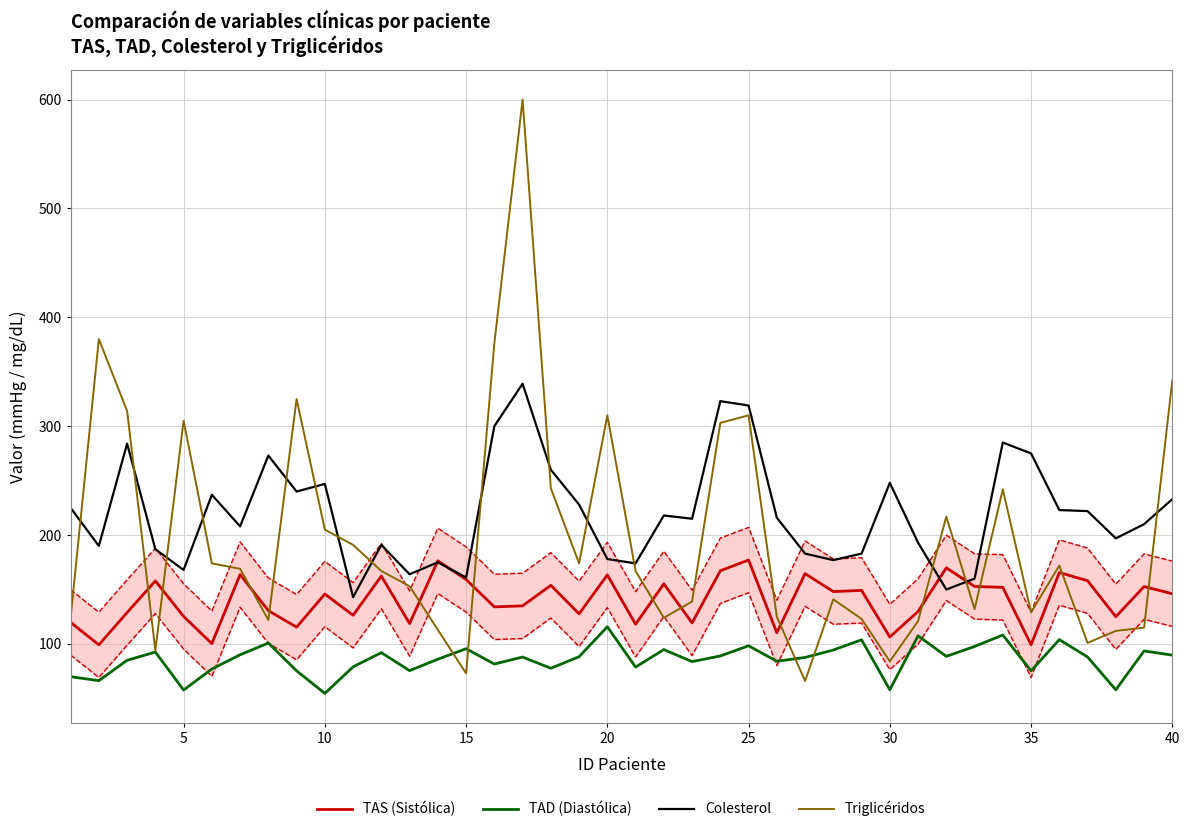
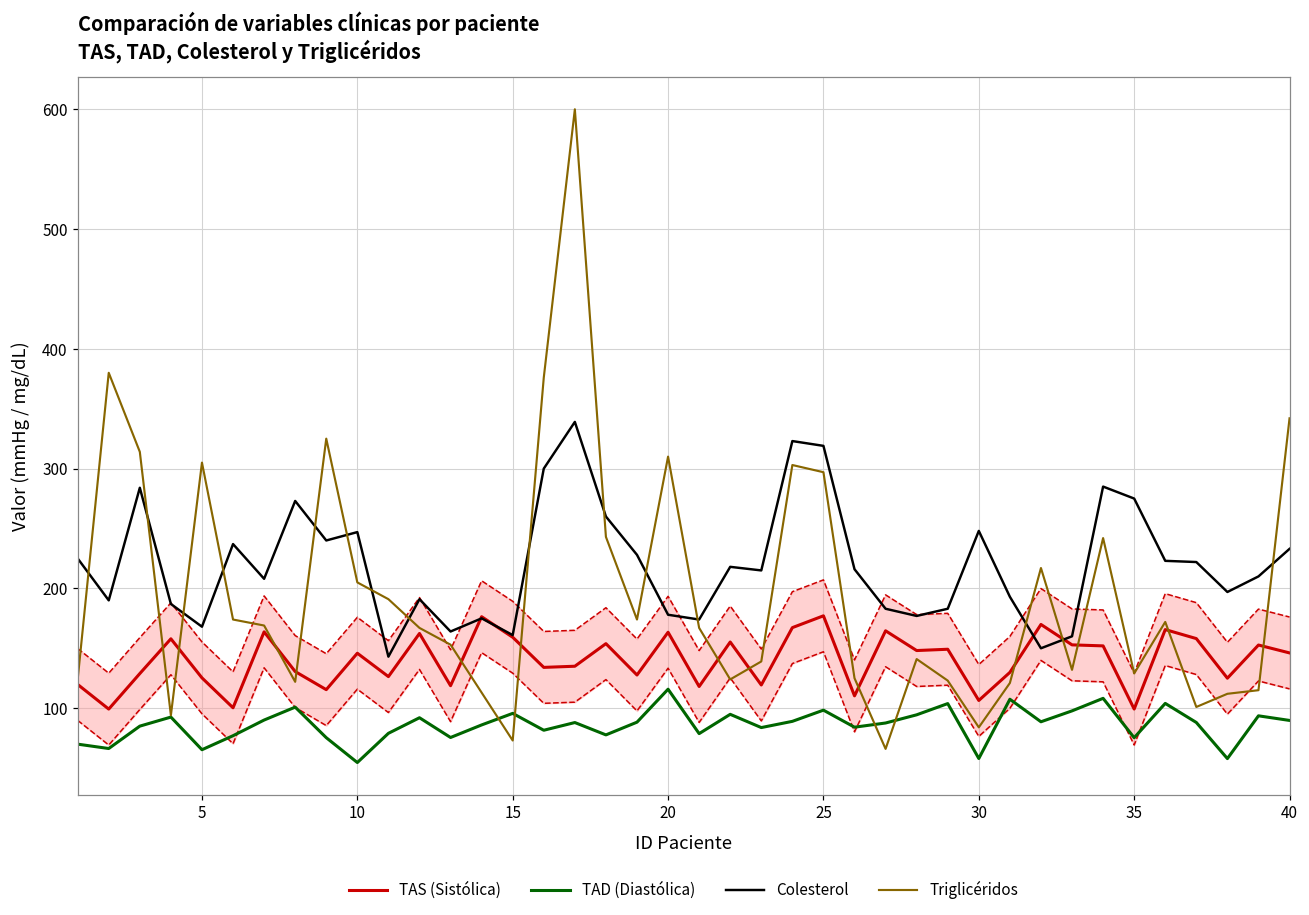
TAD (Diastólica), 5: 58 -> 65
Triglicéridos, 25: 310 -> 297
